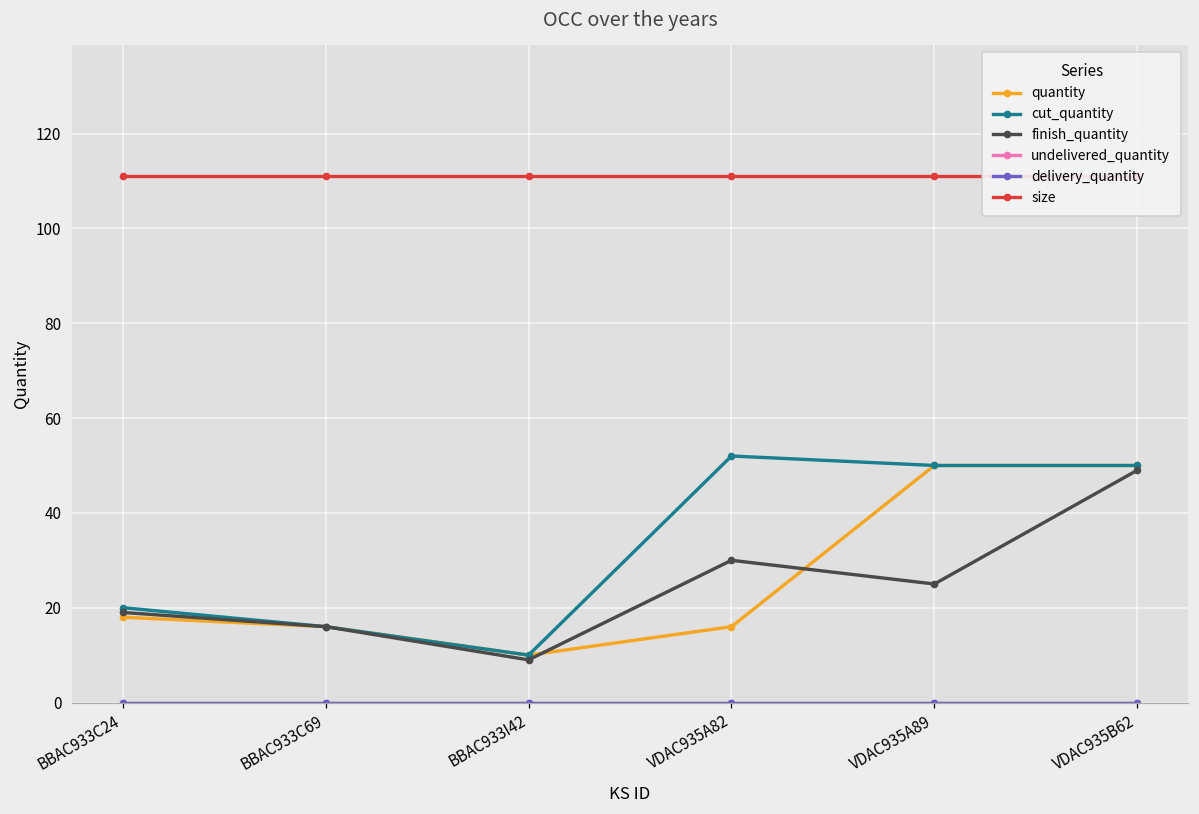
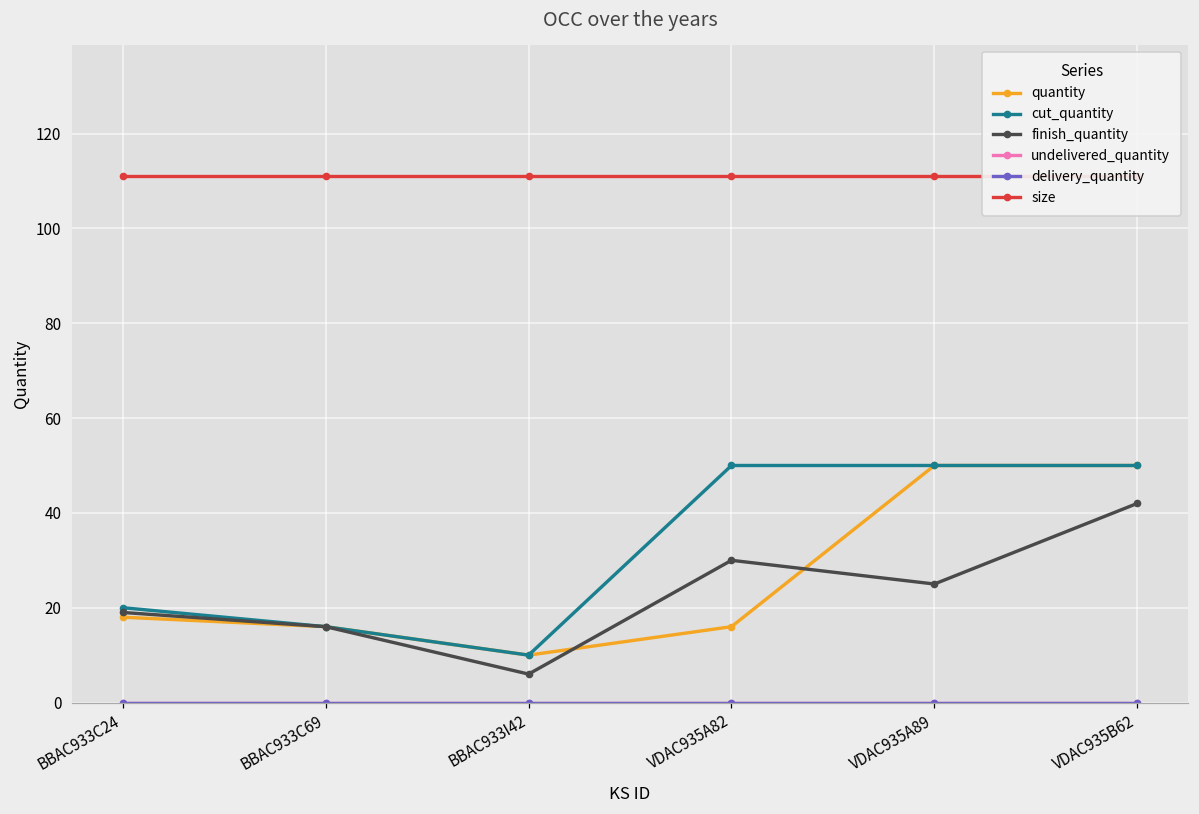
finish_quantity, BBAC933I42: 9 -> 6
cut_quantity, VDAC935A82: 52 -> 50
finish_quantity, VDAC935B62: 49 -> 42
